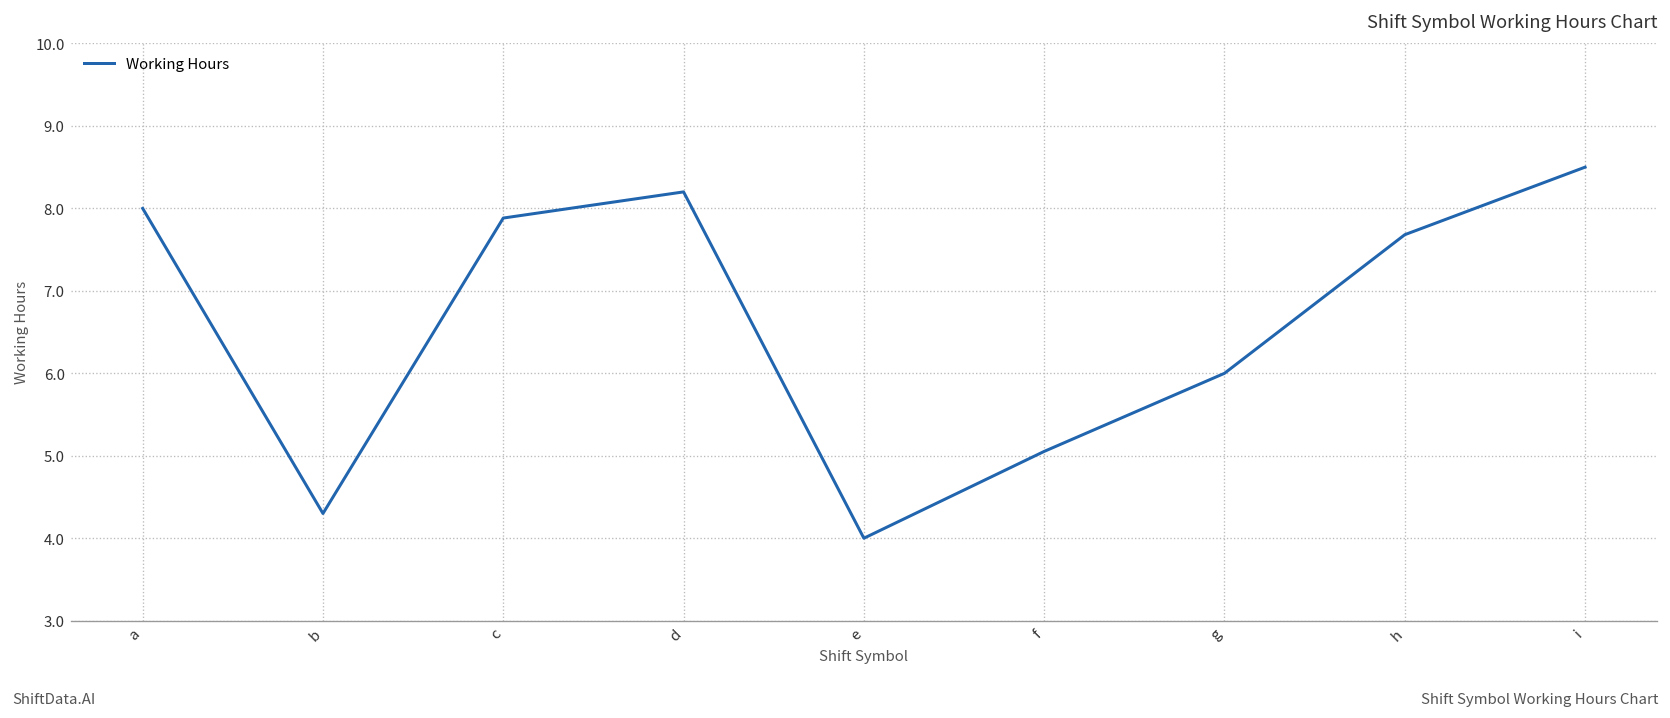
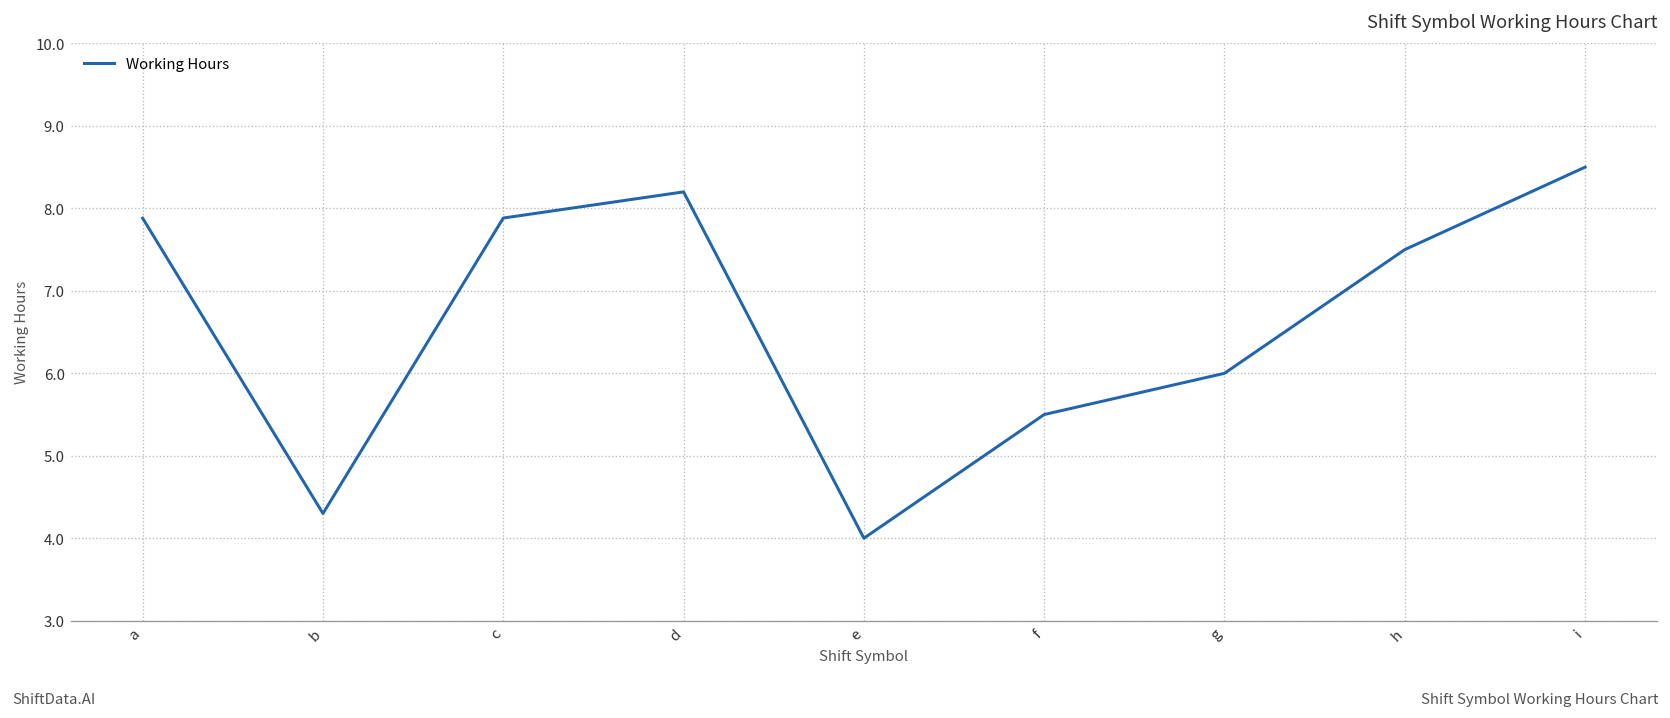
a: 8.0 -> 7.9
f: 5.1 -> 5.5
h: 7.7 -> 7.5
